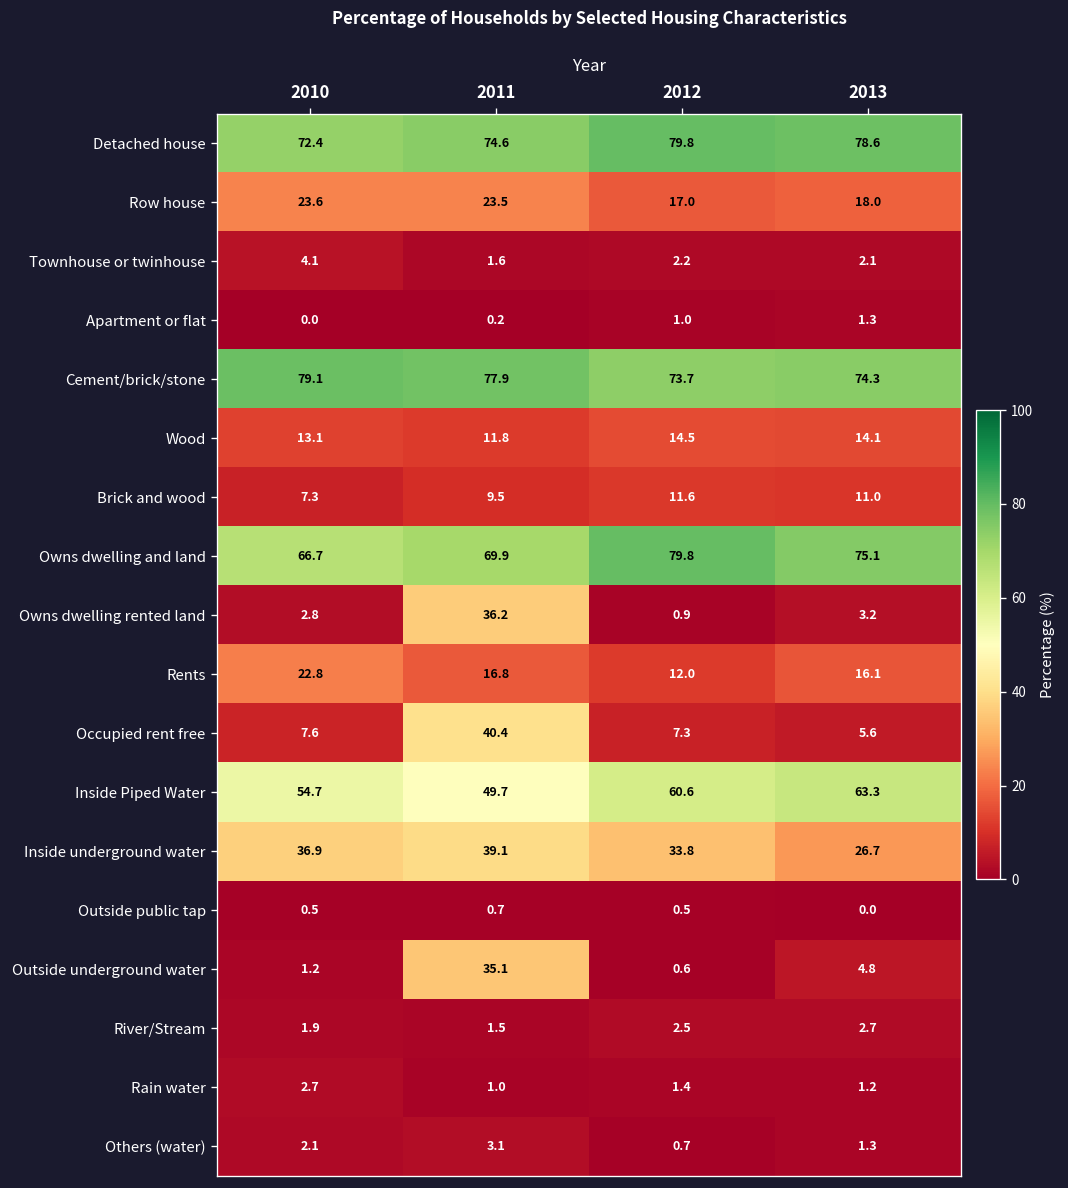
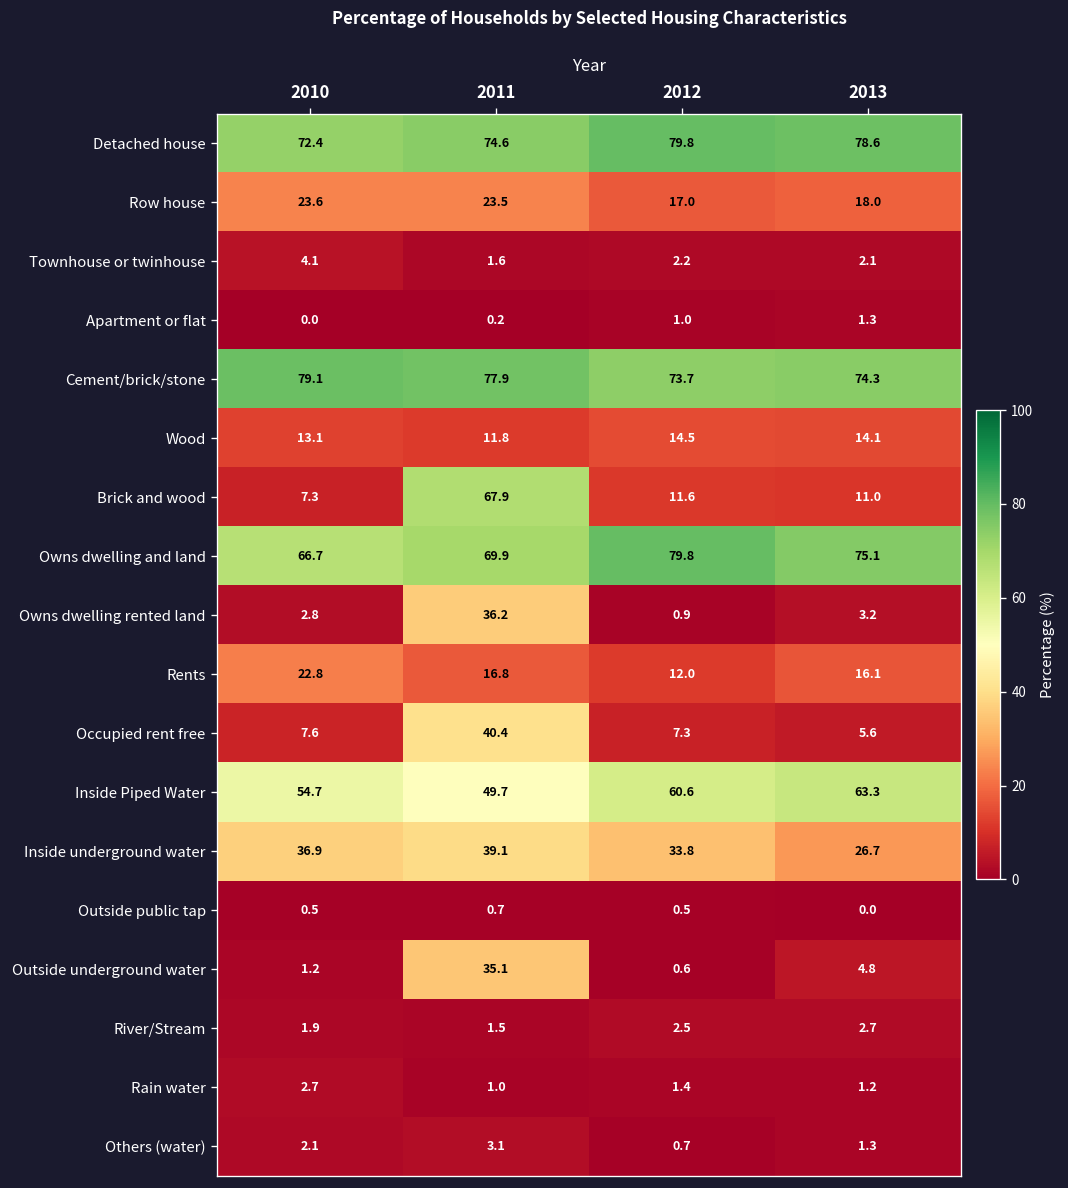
Brick and wood, 2011: 9.5 -> 67.9
